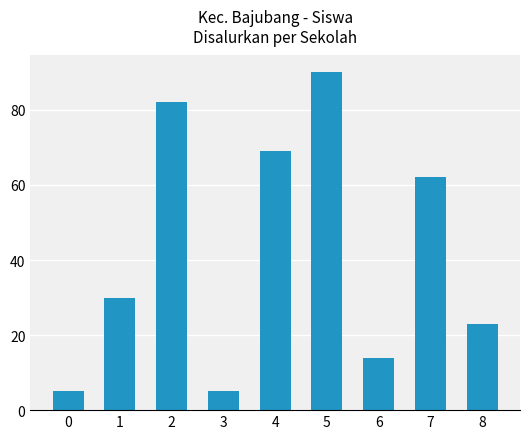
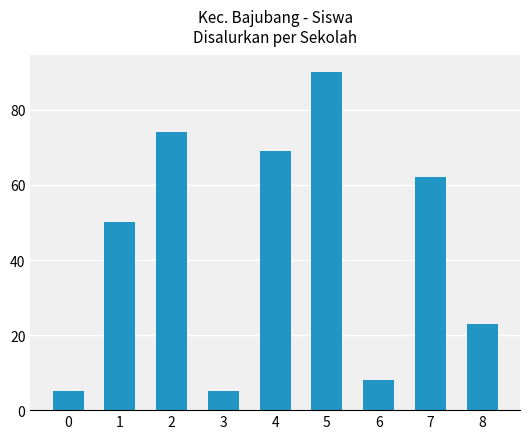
1: 30 -> 50
2: 82 -> 74
6: 14 -> 8
